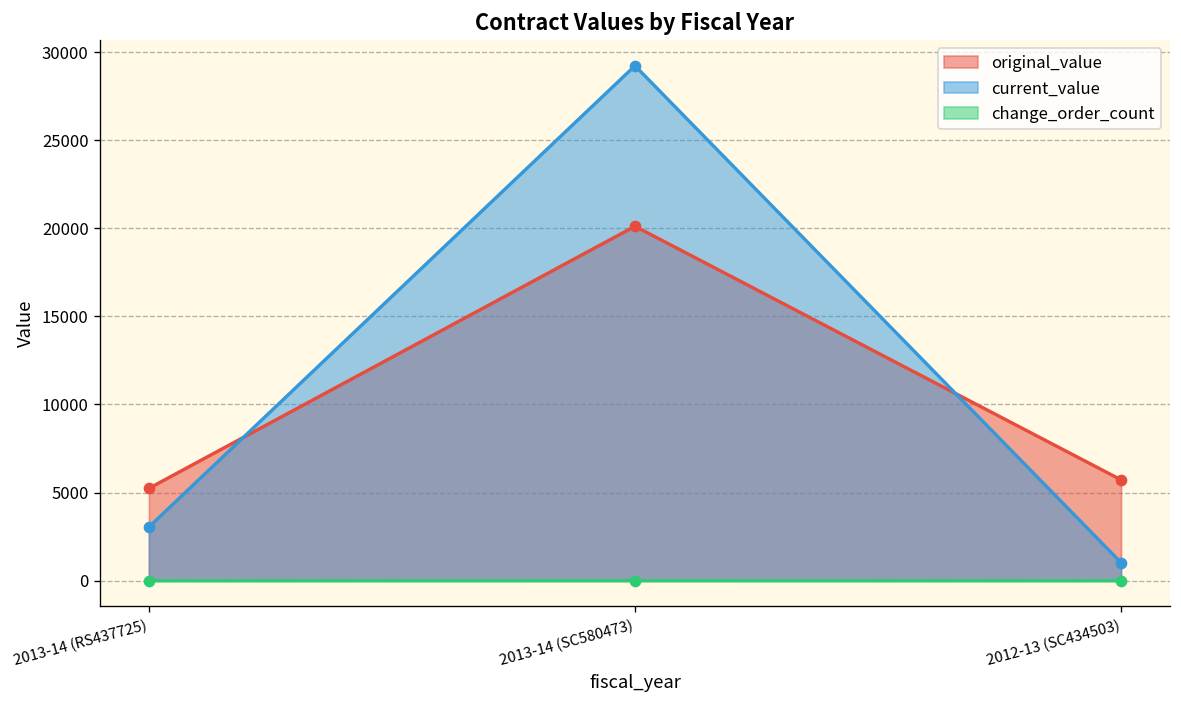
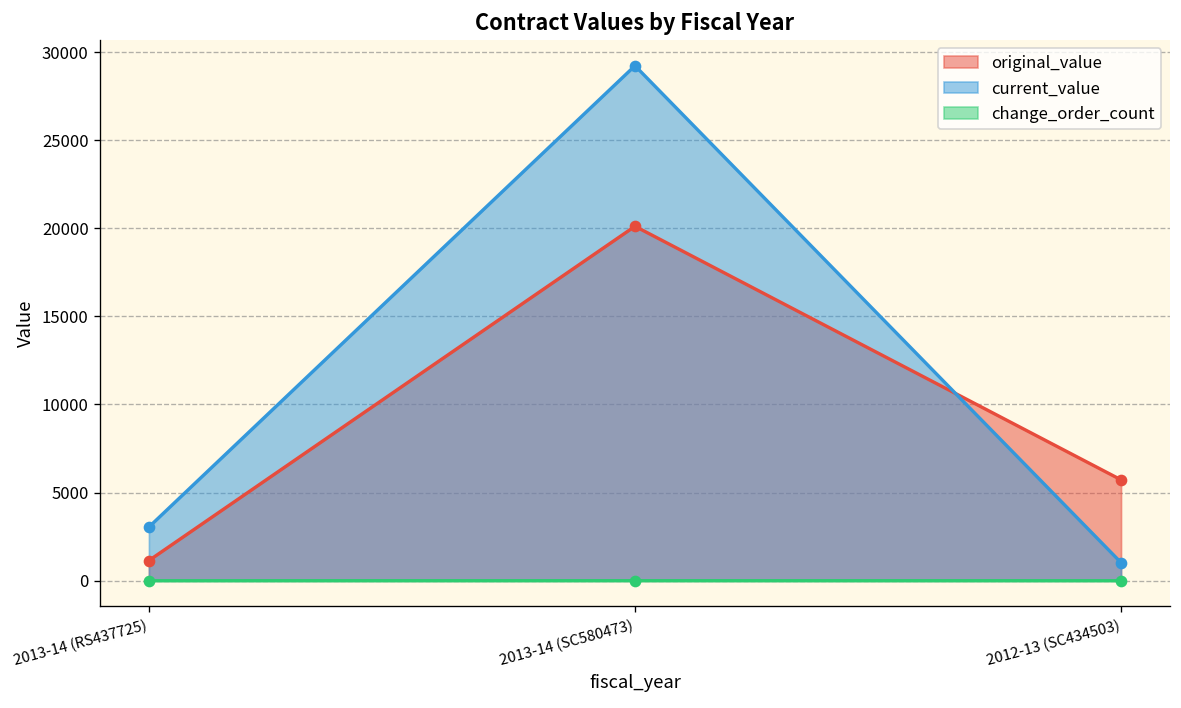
original_value, 2013-14 (RS437725): 5200 -> 1100
